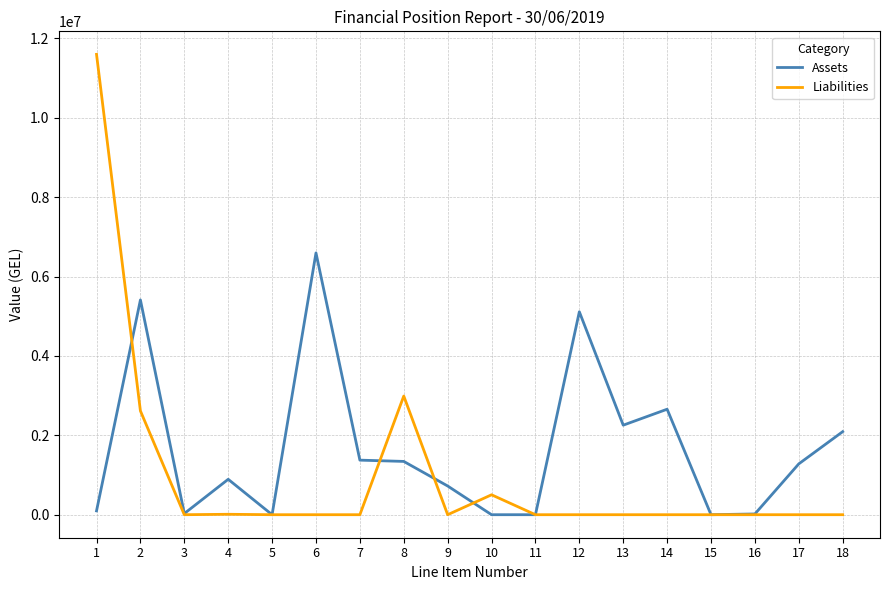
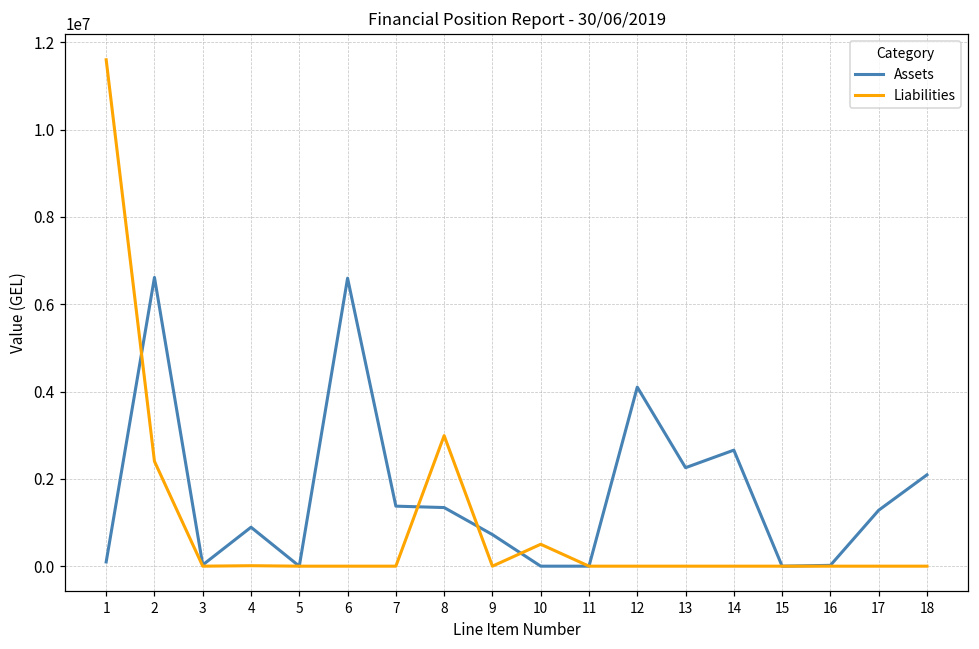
Assets, 2: 5400000 -> 6600000
Liabilities, 2: 2600000 -> 2400000
Assets, 12: 5100000 -> 4100000
